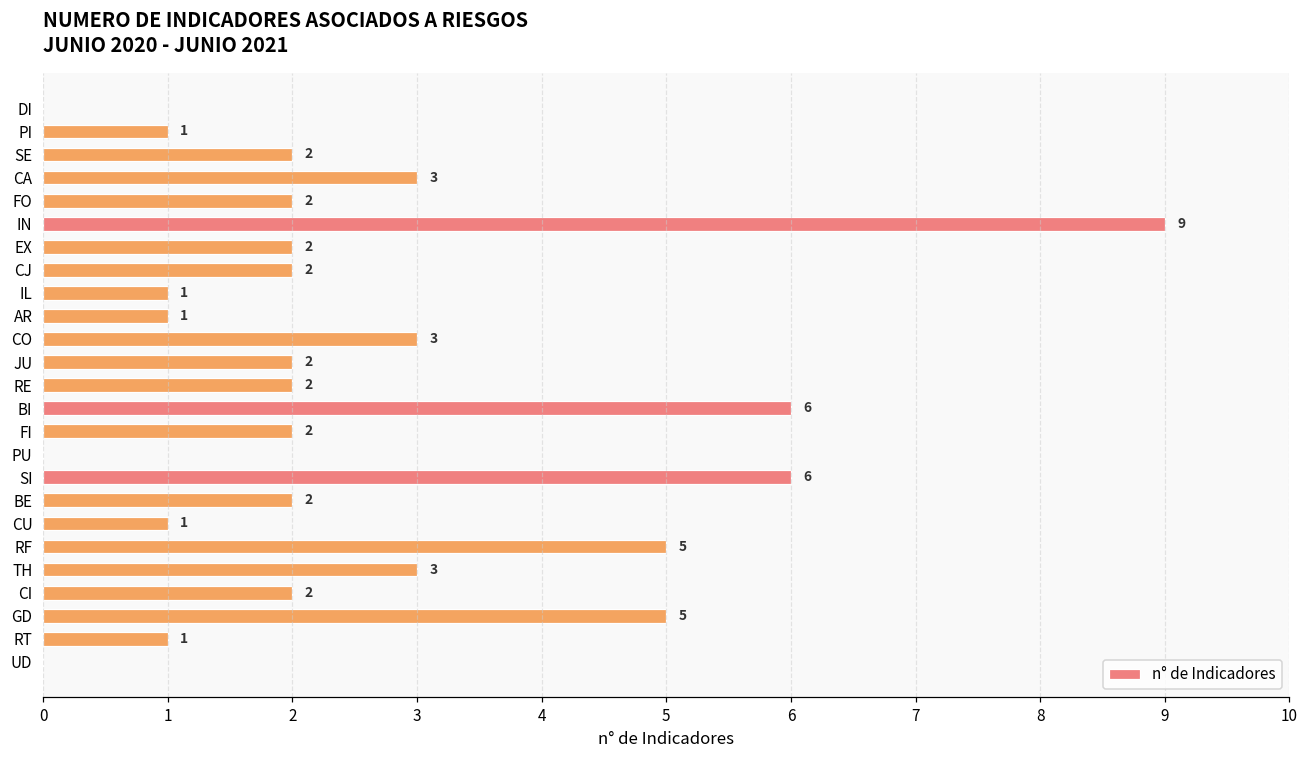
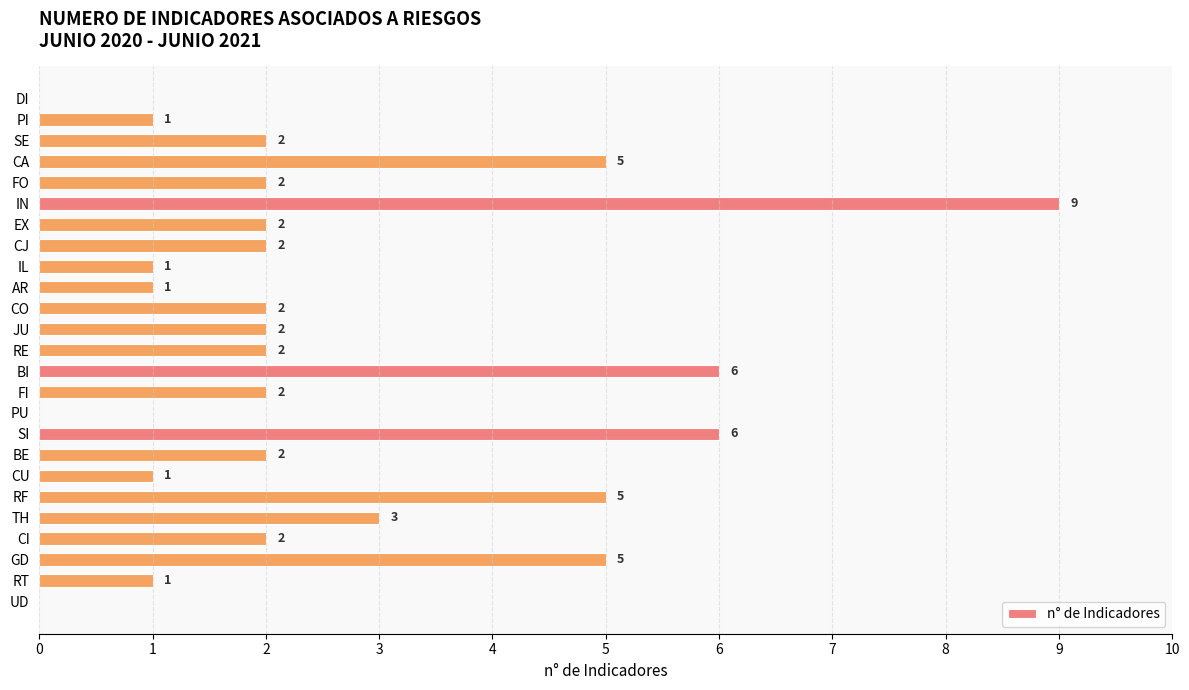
CA: 3 -> 5
CO: 3 -> 2
